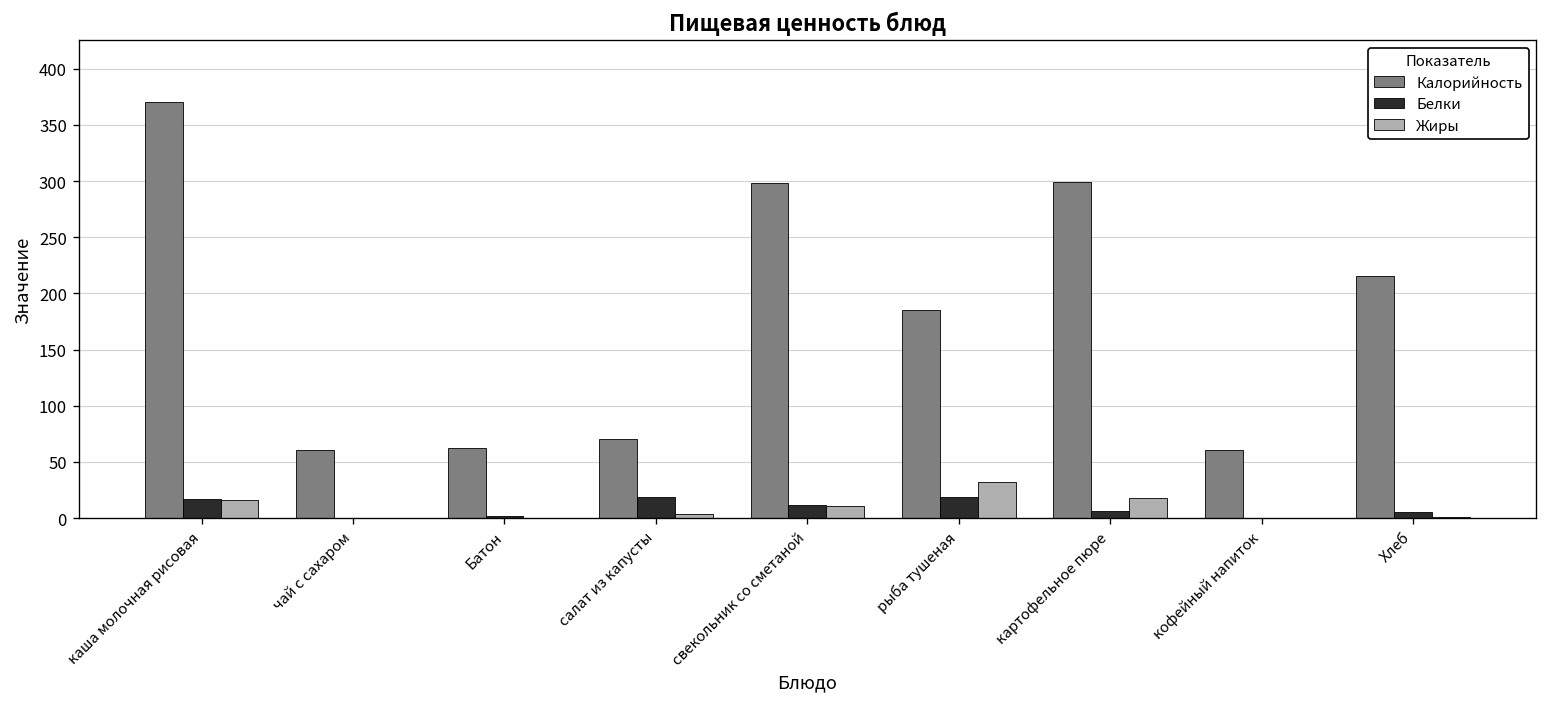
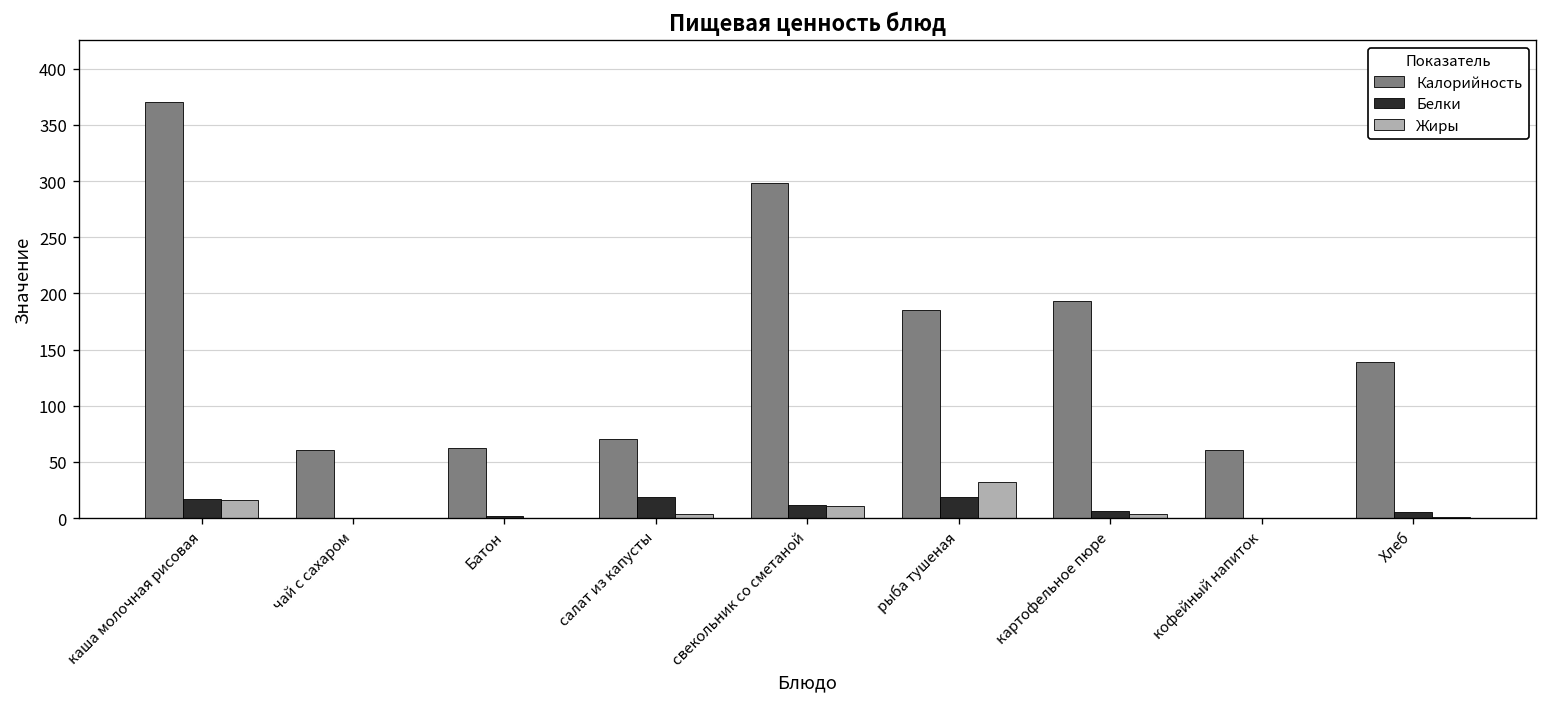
Калорийность, картофельное пюре: 300 -> 190
Жиры, картофельное пюре: 20 -> 0
Калорийность, Хлеб: 220 -> 140
